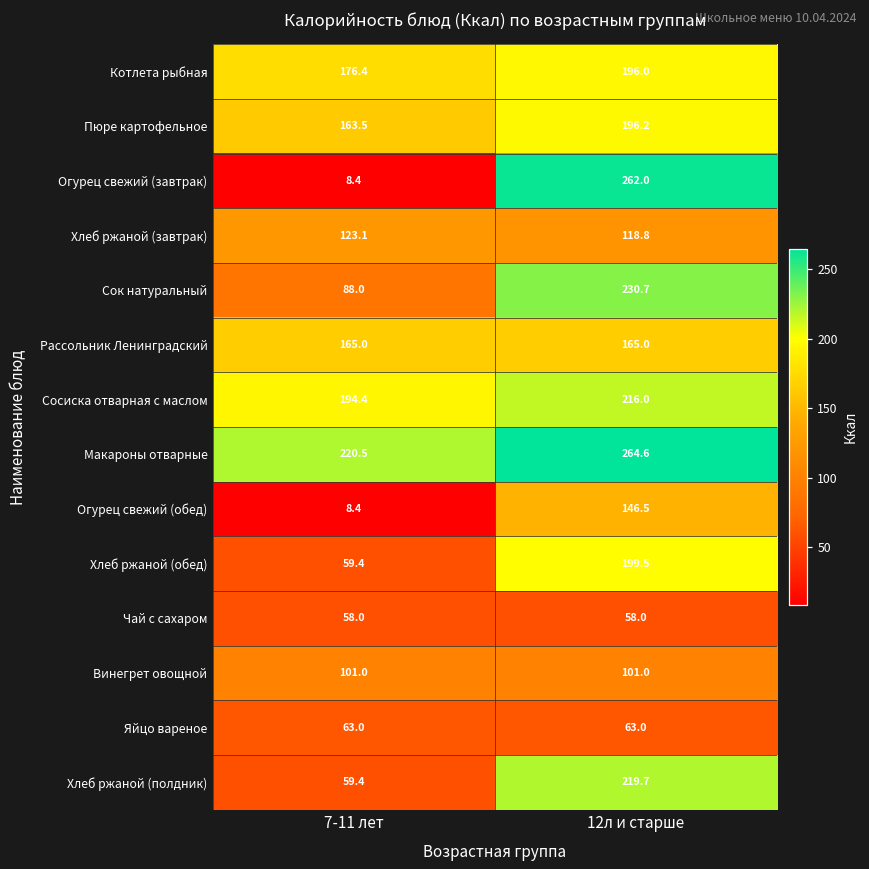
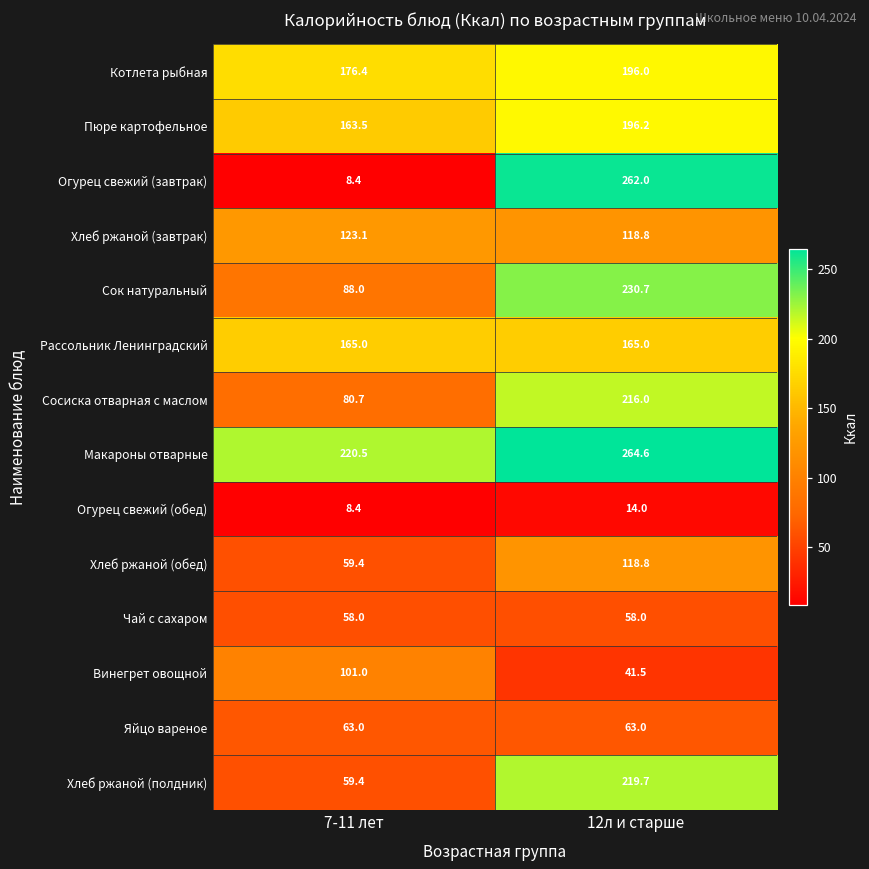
Сосиска отварная с маслом, 7-11 лет: 194.4 -> 80.7
Огурец свежий (обед), 12л и старше: 146.5 -> 14.0
Хлеб ржаной (обед), 12л и старше: 199.5 -> 118.8
Винегрет овощной, 12л и старше: 101.0 -> 41.5
